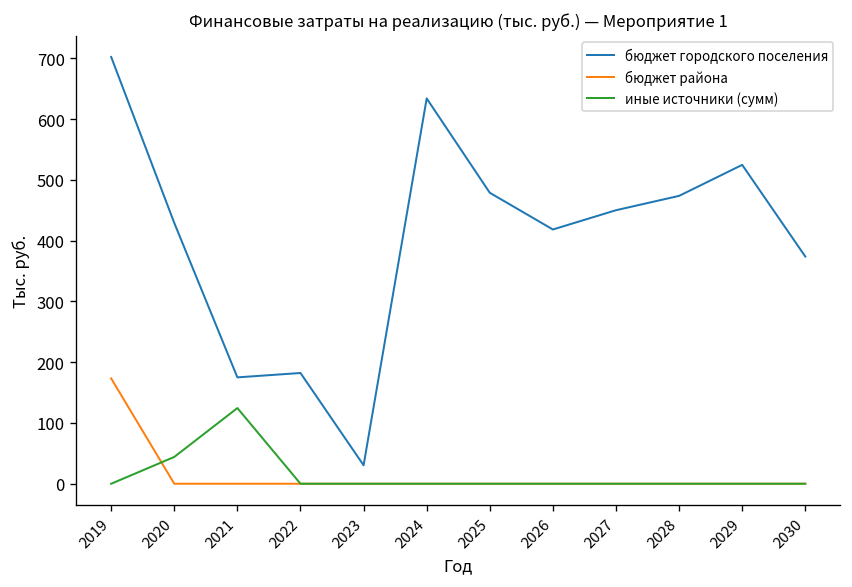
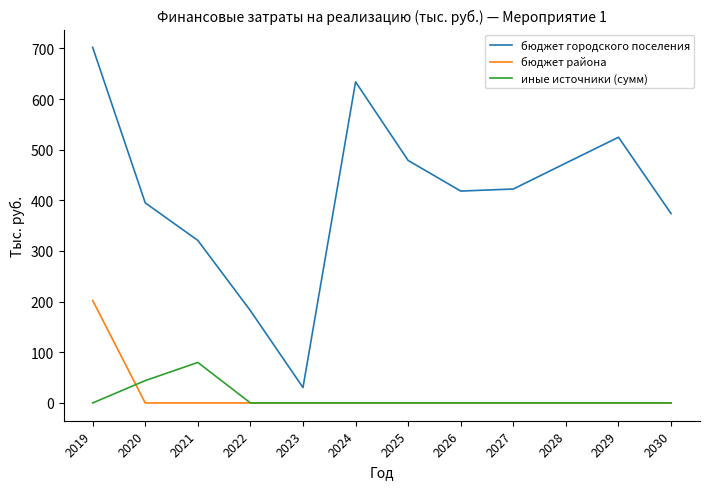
бюджет района, 2019: 170 -> 200
бюджет городского поселения, 2020: 430 -> 400
бюджет городского поселения, 2021: 180 -> 320
иные источники (сумм), 2021: 120 -> 80
бюджет городского поселения, 2027: 450 -> 420
